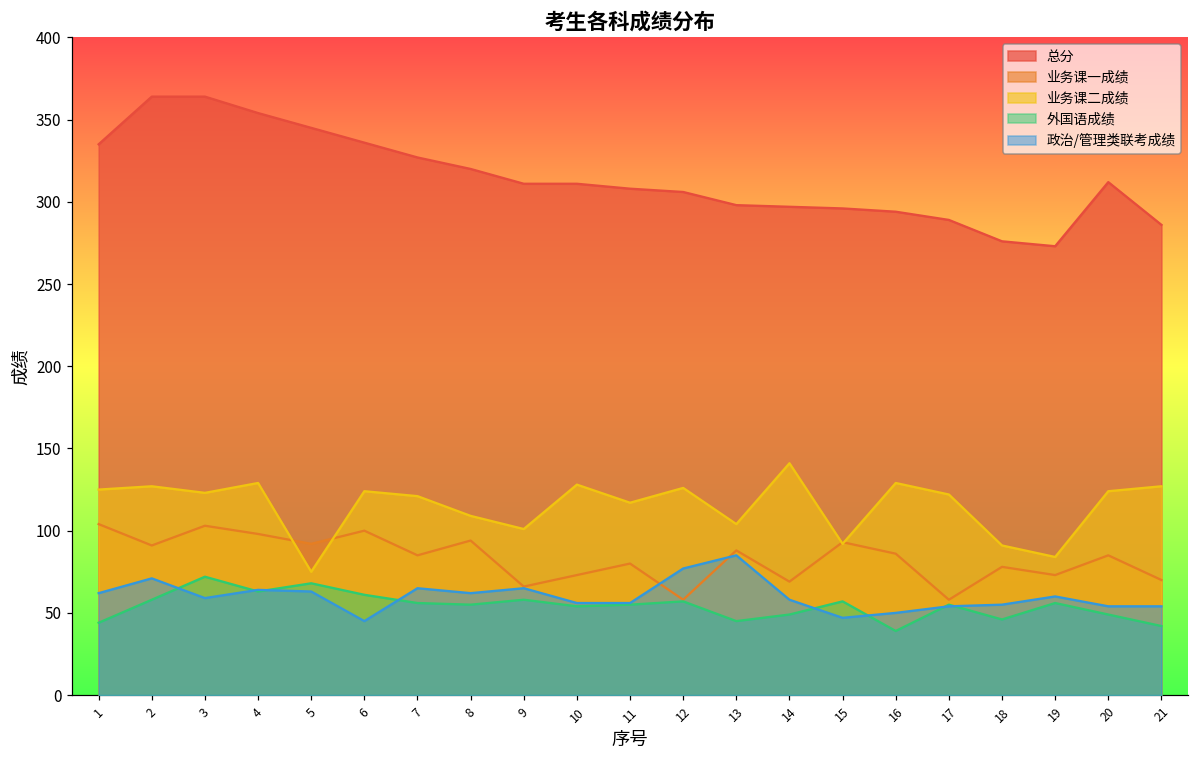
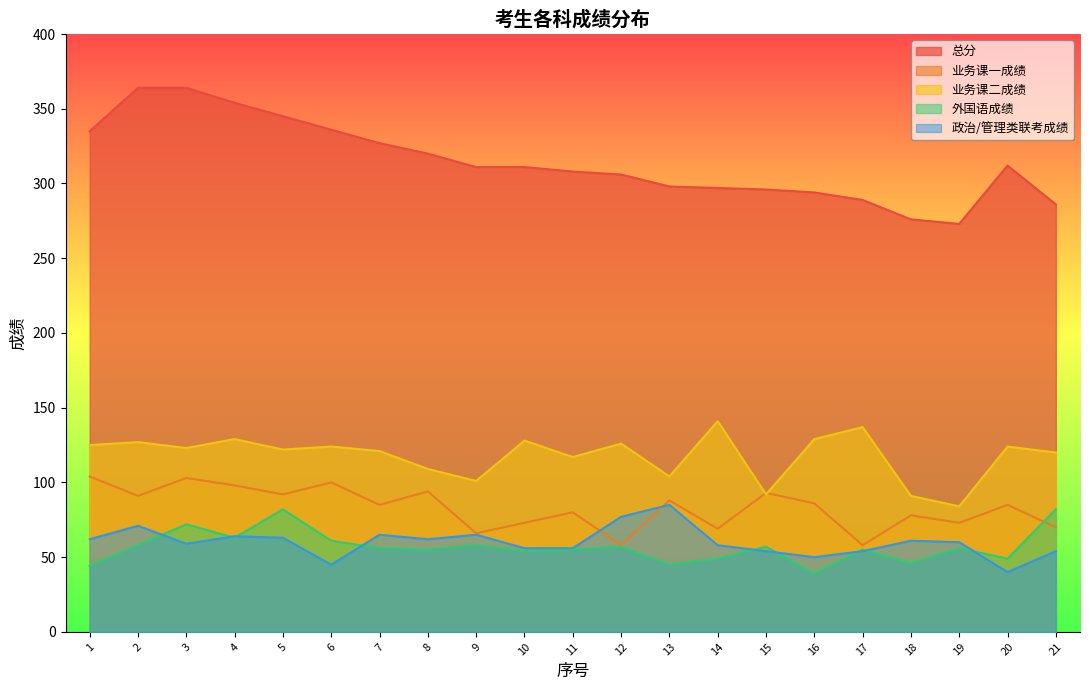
业务课二成绩, 5: 75 -> 122
外国语成绩, 5: 68 -> 82
政治/管理类联考成绩, 15: 47 -> 54
业务课二成绩, 17: 122 -> 137
政治/管理类联考成绩, 18: 55 -> 61
政治/管理类联考成绩, 20: 54 -> 40
业务课二成绩, 21: 127 -> 120
外国语成绩, 21: 42 -> 82
